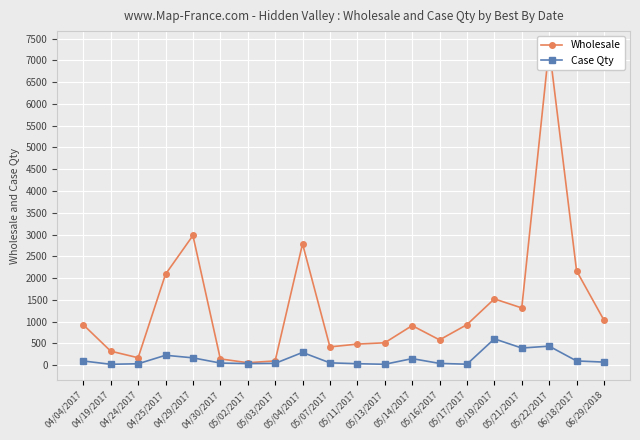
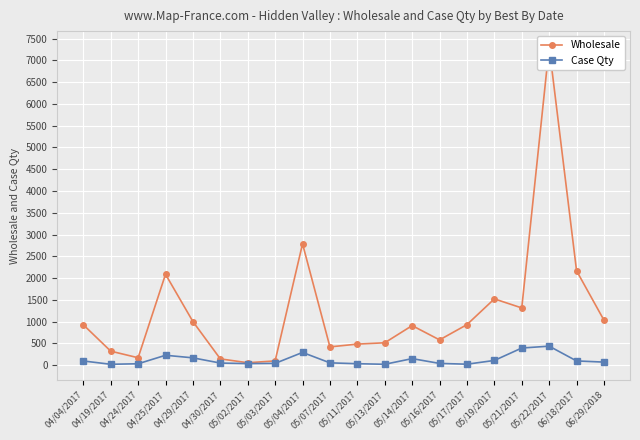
Wholesale, 04/29/2017: 3000 -> 1000
Case Qty, 05/19/2017: 600 -> 100
